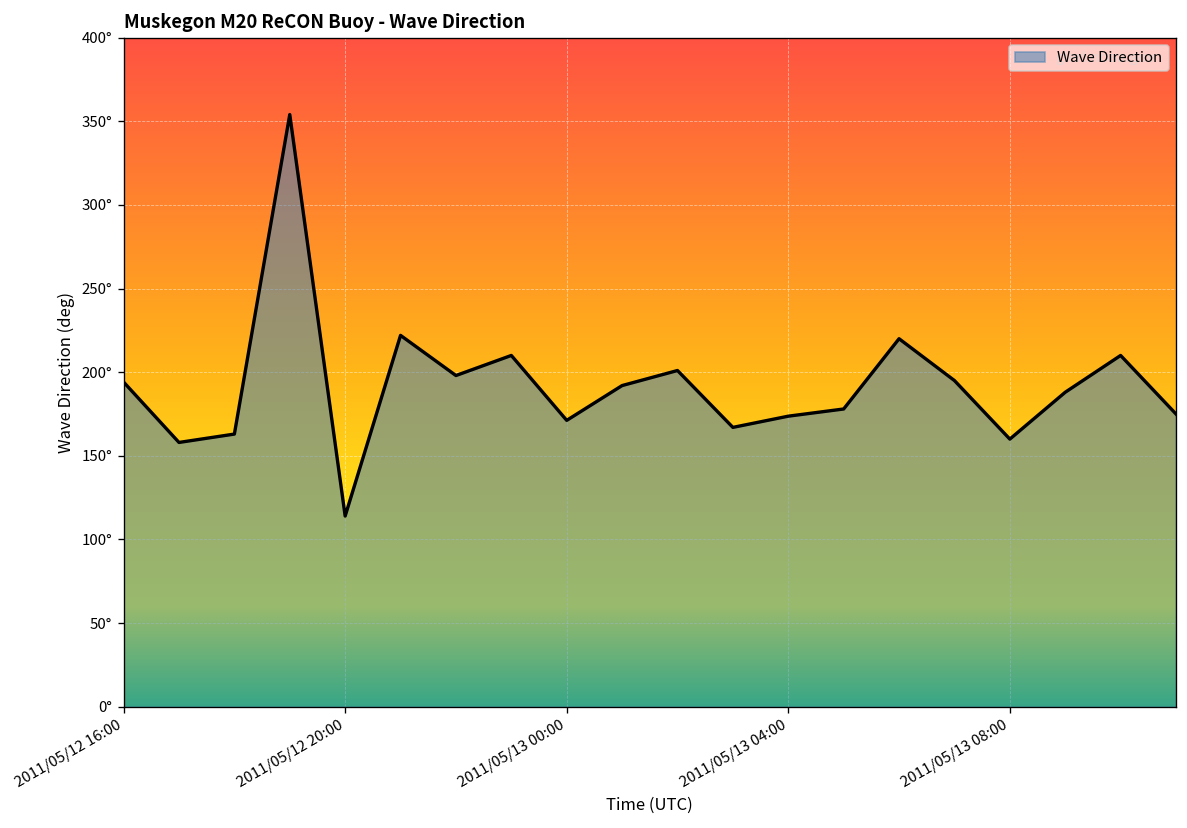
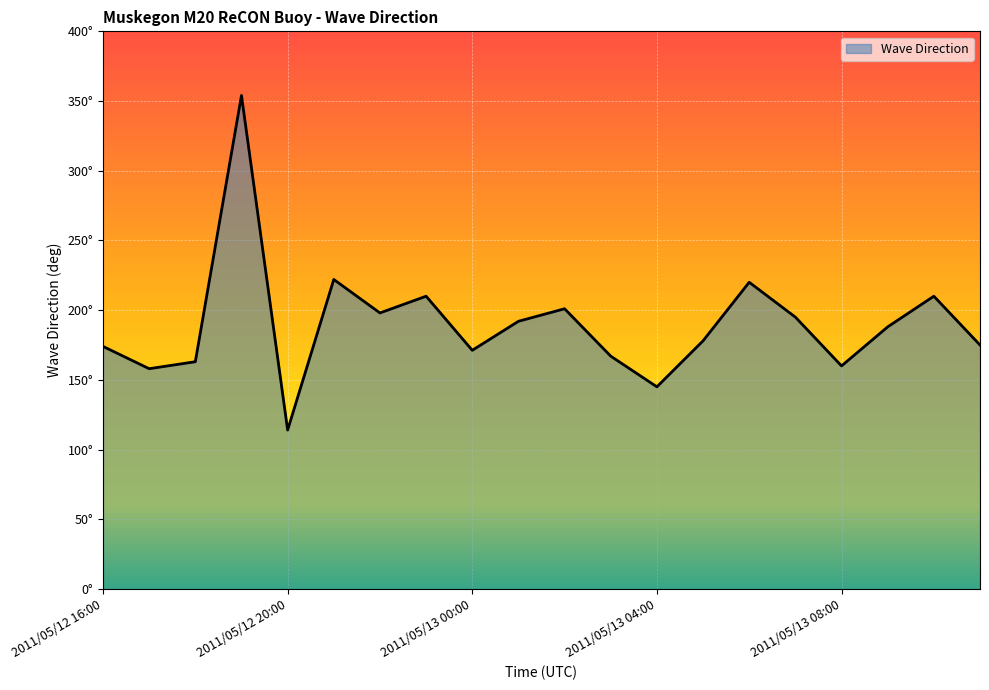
2011/05/12 16:00: 194° -> 174°
2011/05/13 04:00: 174° -> 145°
